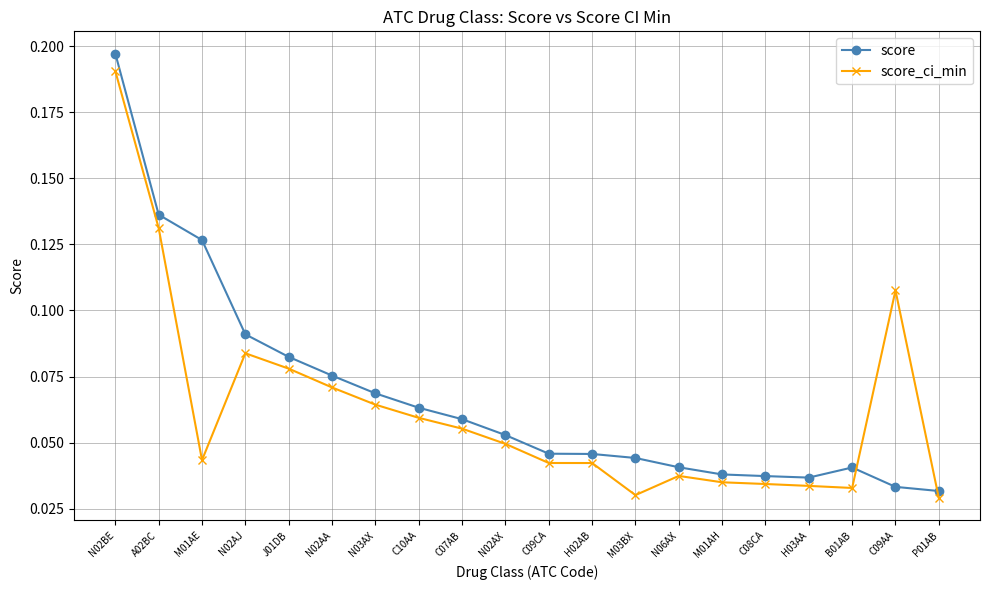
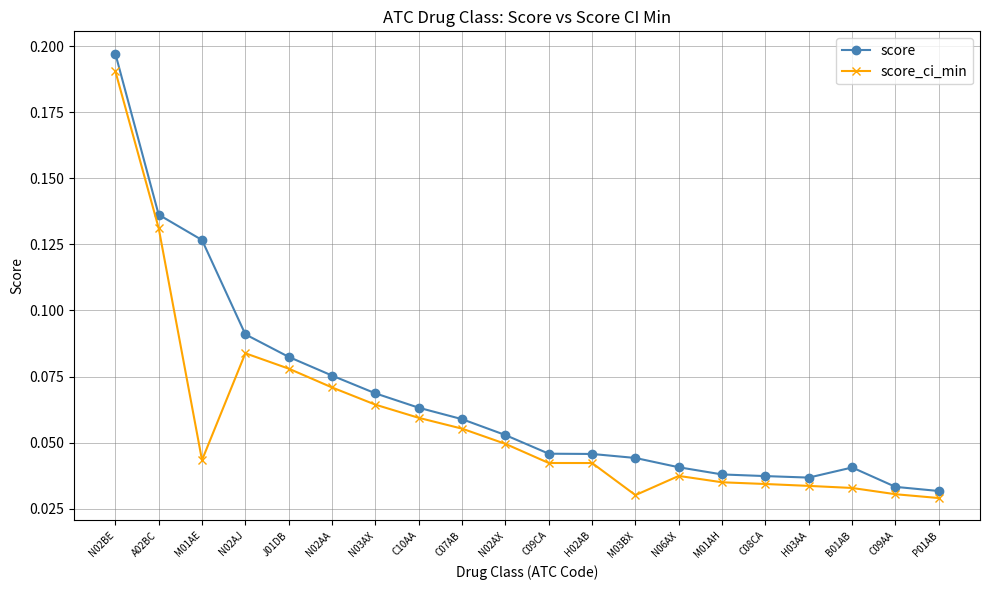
score_ci_min, C09AA: 0.108 -> 0.030
